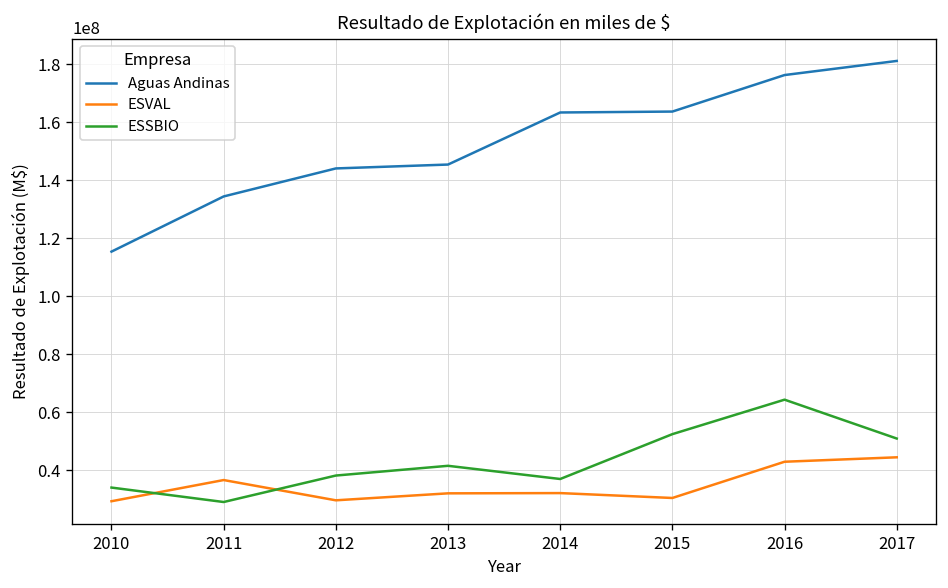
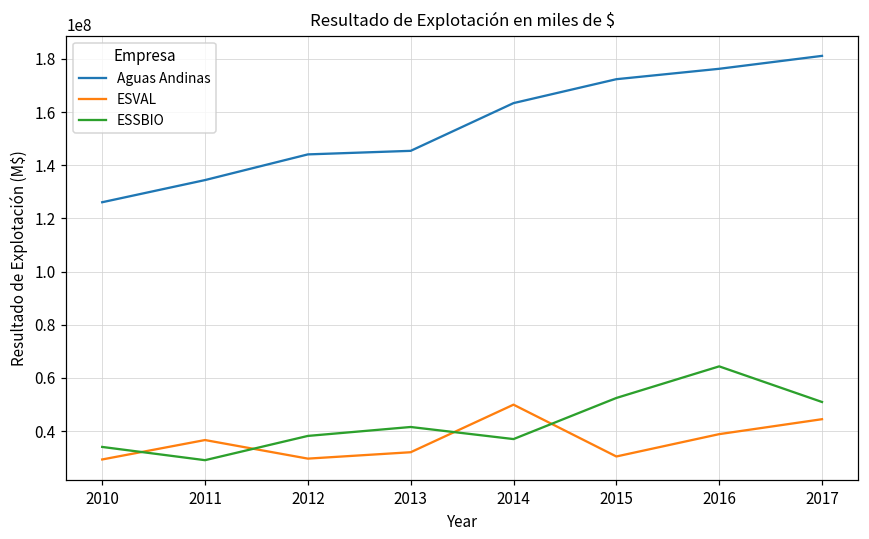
Aguas Andinas, 2010: 115000000 -> 126000000
ESVAL, 2014: 32000000 -> 50000000
Aguas Andinas, 2015: 164000000 -> 172000000
ESVAL, 2016: 43000000 -> 39000000
